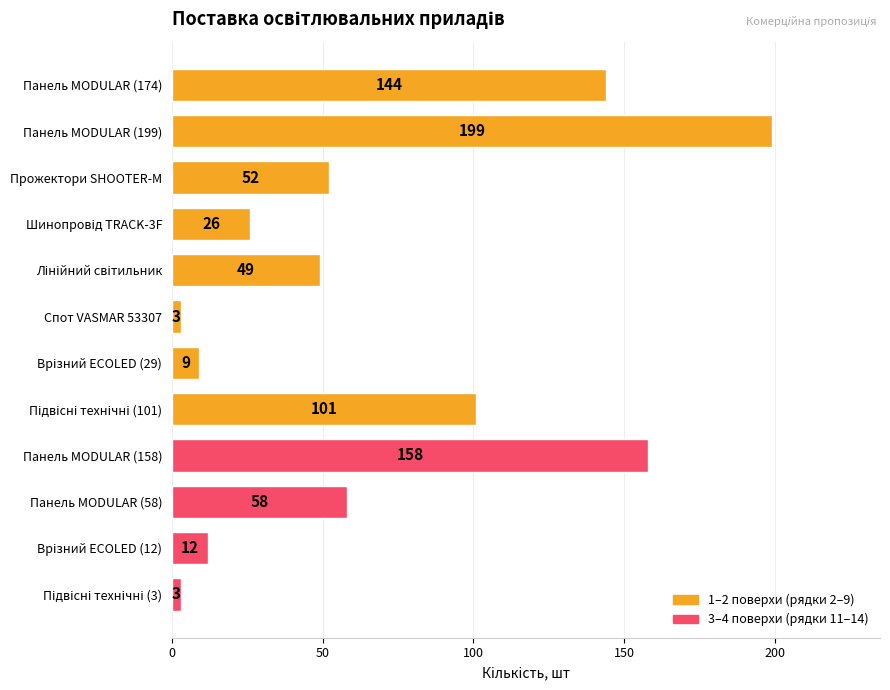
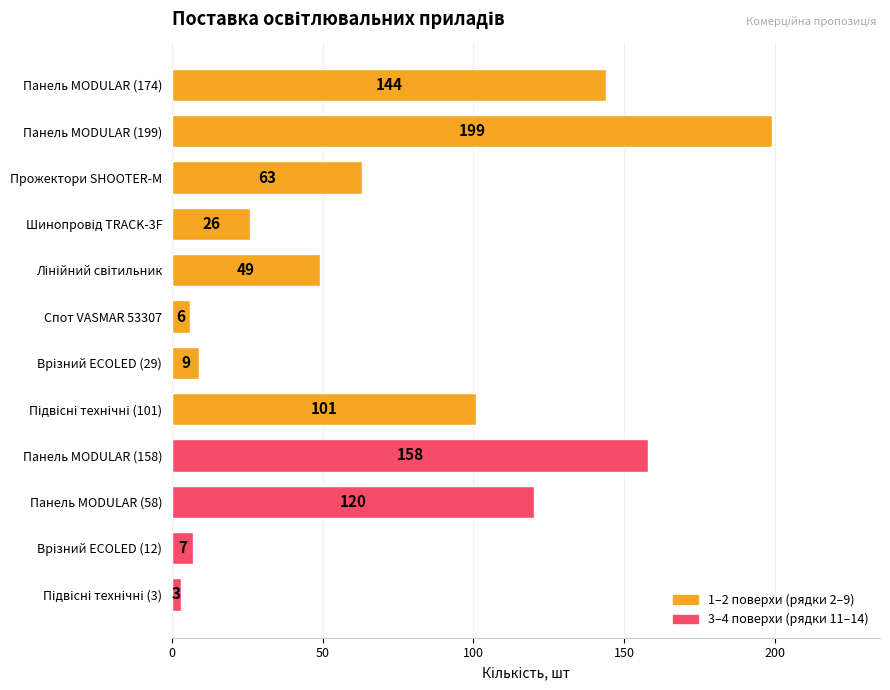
Прожектори SHOOTER-M: 52 -> 63
Спот VASMAR 53307: 3 -> 6
Панель MODULAR (58): 58 -> 120
Врізний ECOLED (12): 12 -> 7
